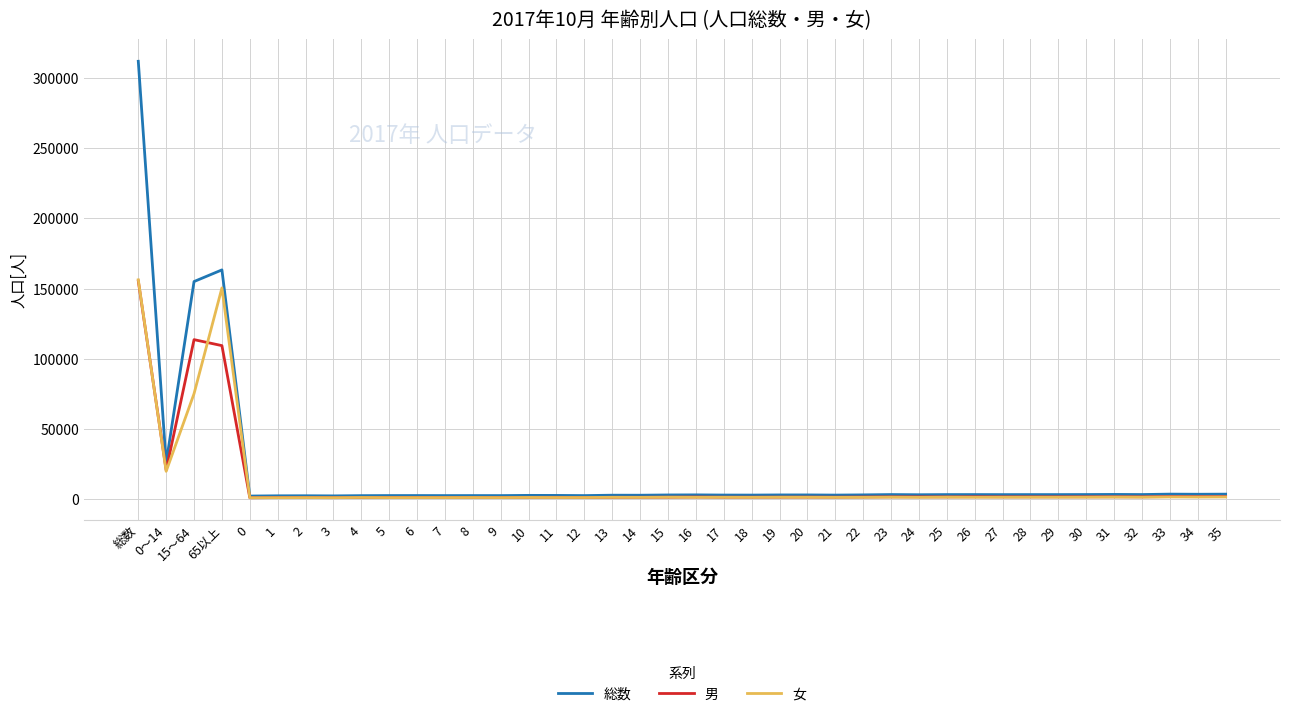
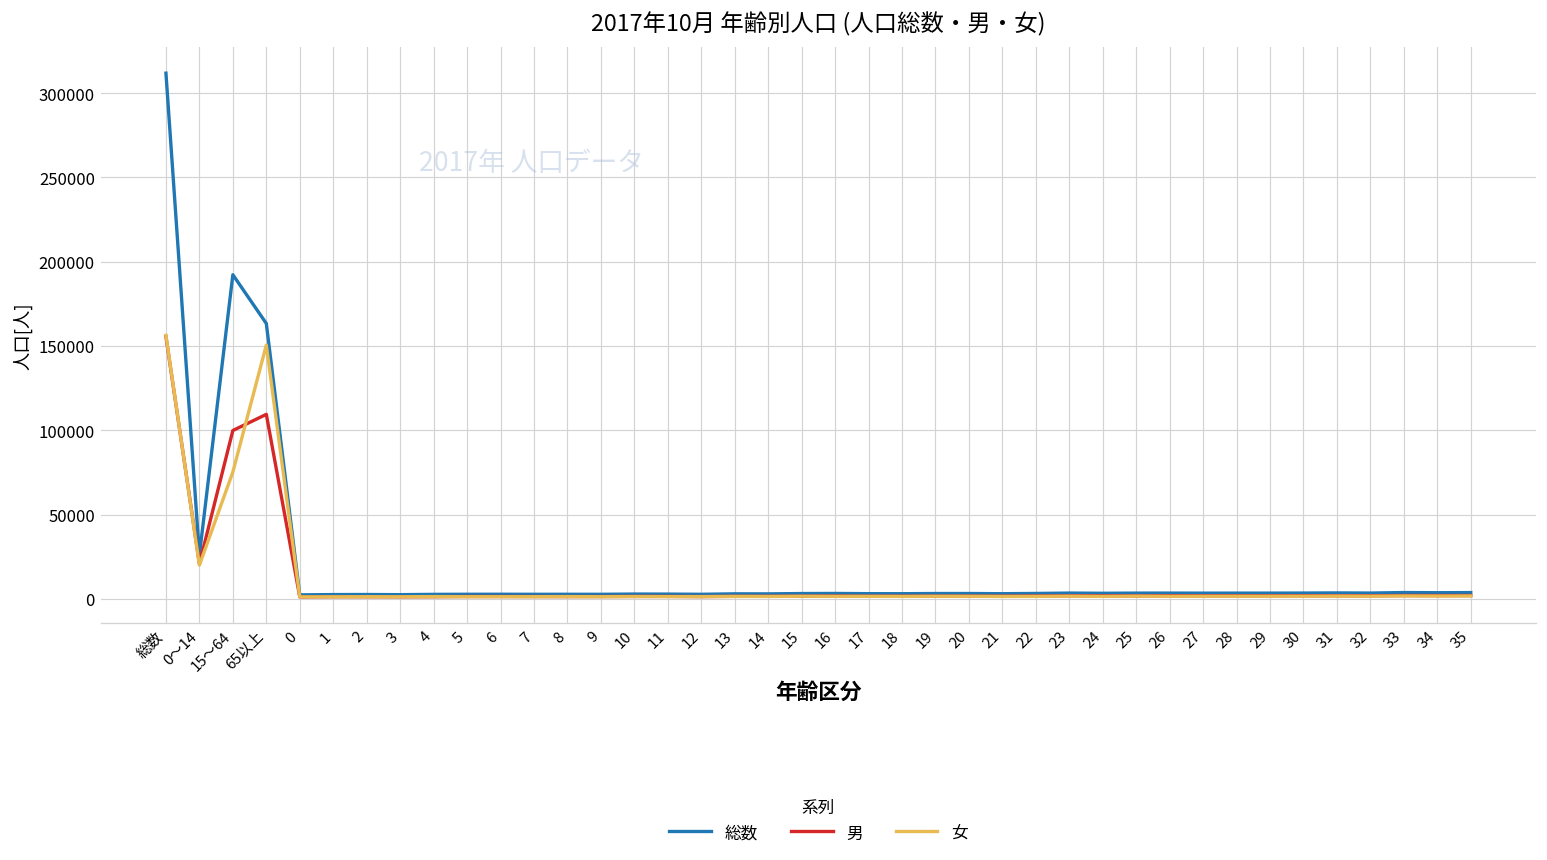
総数, 15～64: 155000 -> 192000
男, 15～64: 114000 -> 100000
